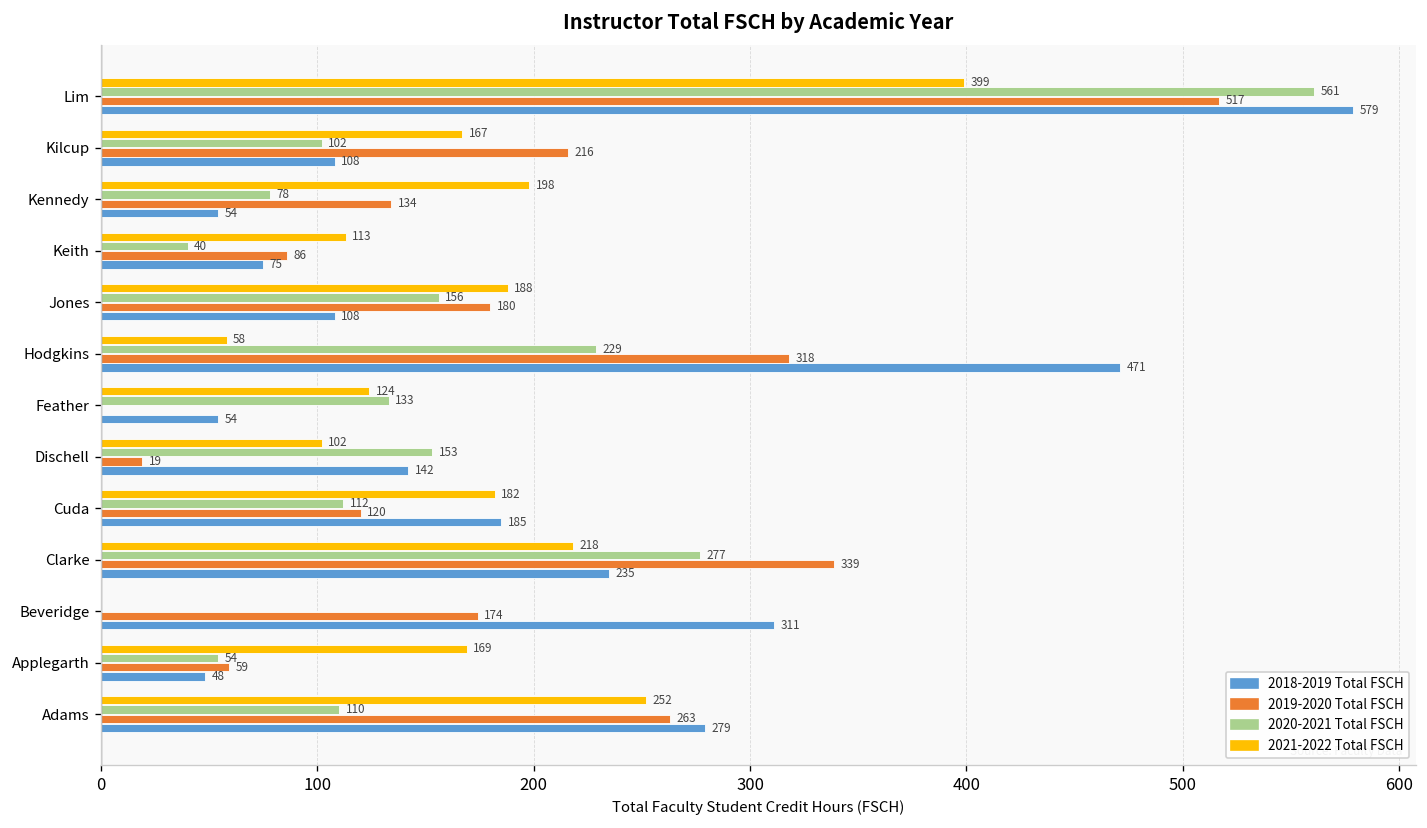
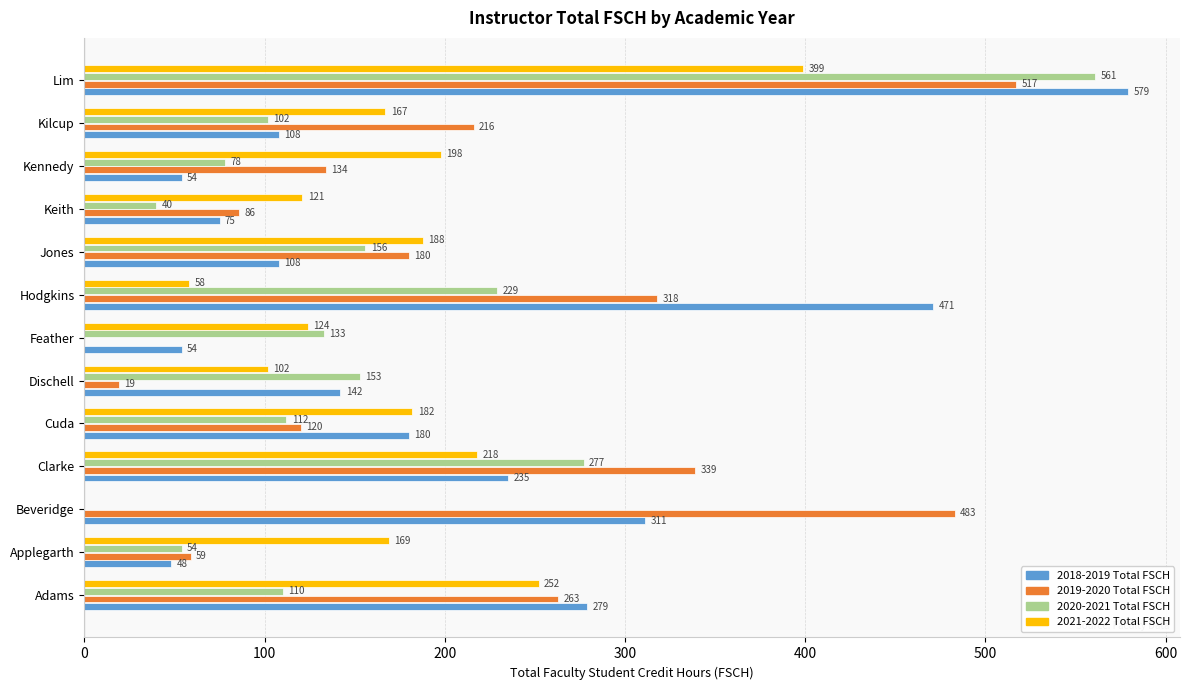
2021-2022 Total FSCH, Keith: 113 -> 121
2018-2019 Total FSCH, Cuda: 185 -> 180
2019-2020 Total FSCH, Beveridge: 174 -> 483
